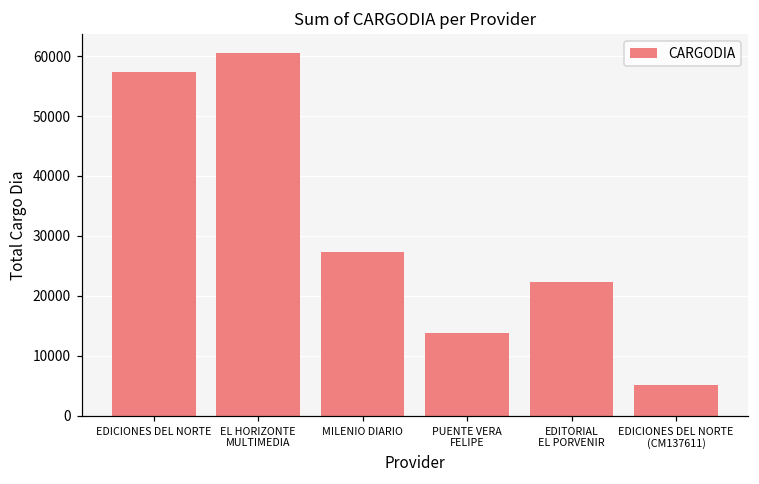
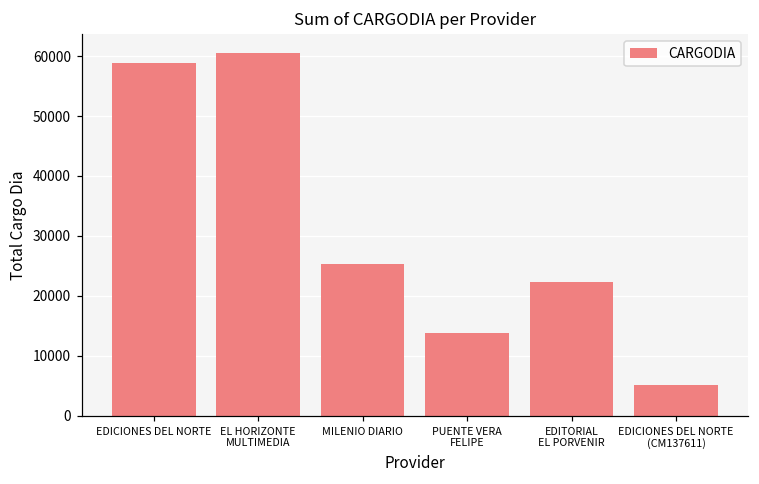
EDICIONES DEL NORTE: 57000 -> 59000
MILENIO DIARIO: 27000 -> 25000
